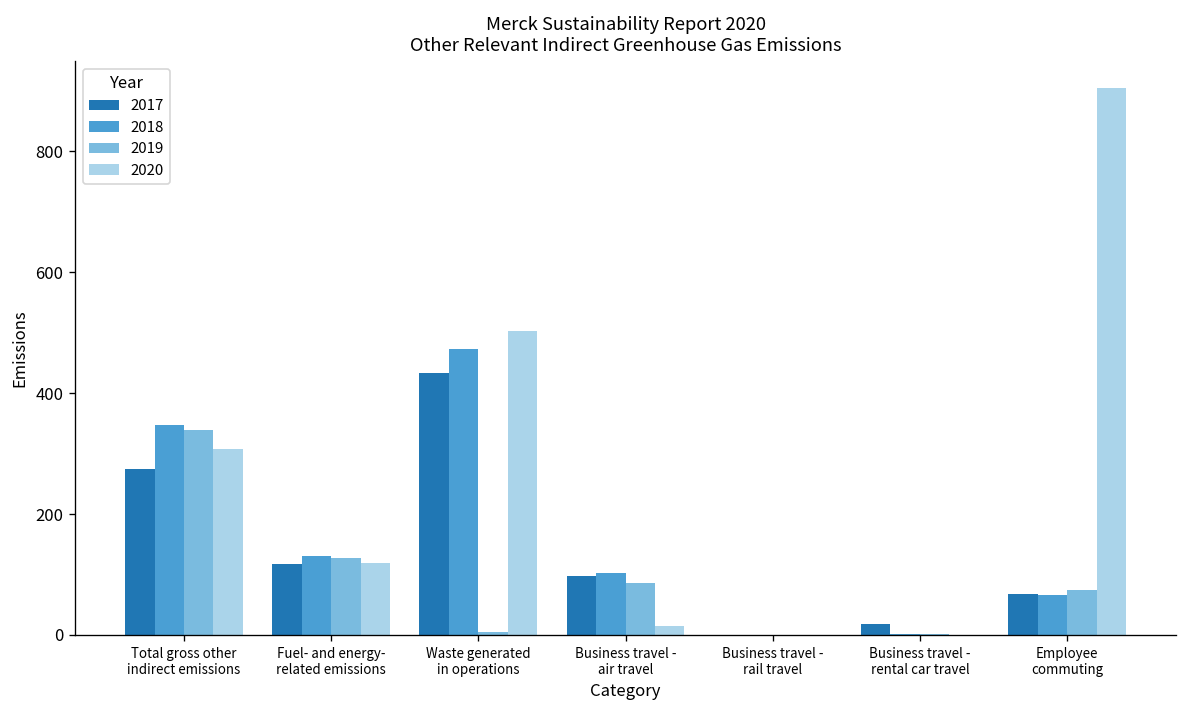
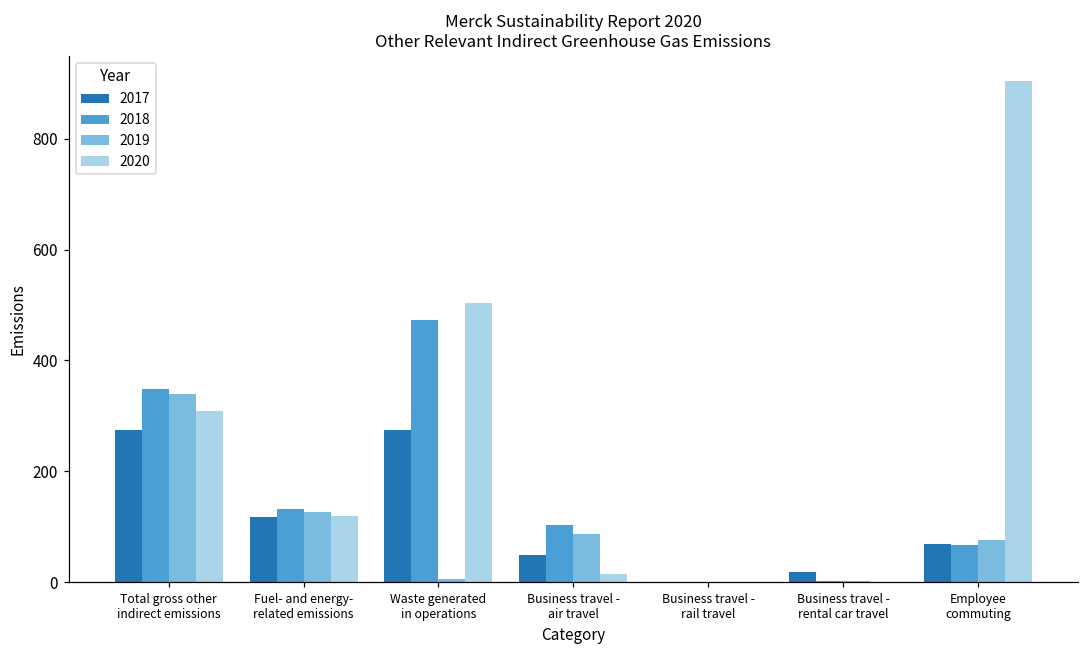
2017, Waste generated in operations: 430 -> 280
2017, Business travel - air travel: 100 -> 50
